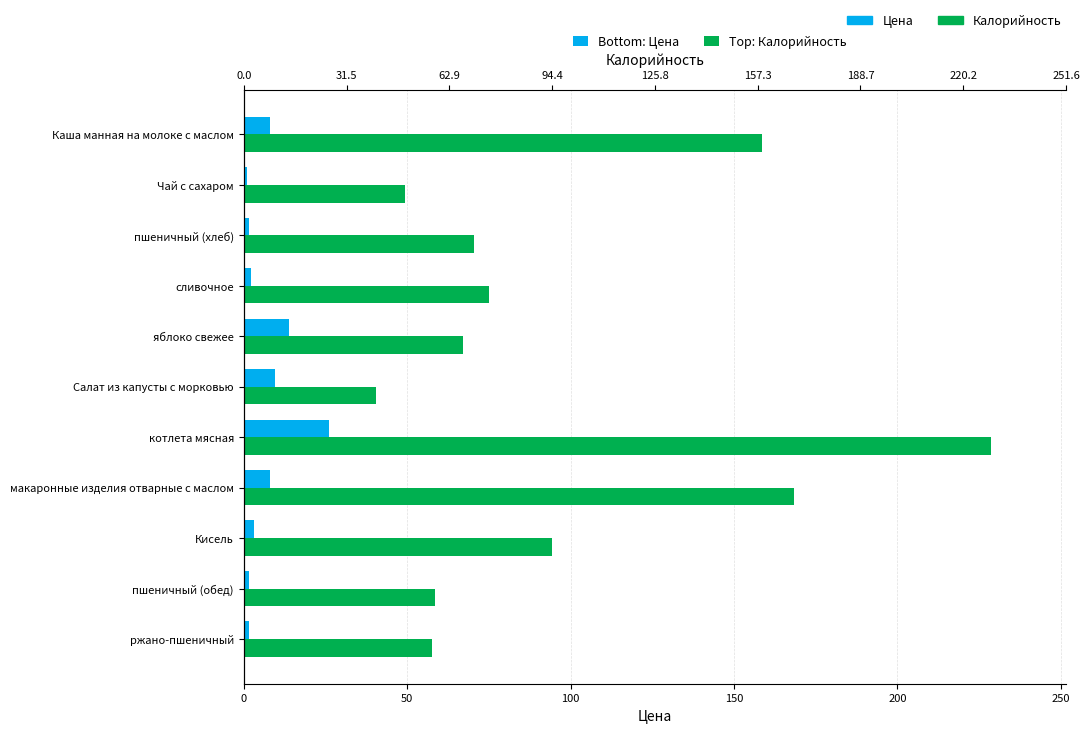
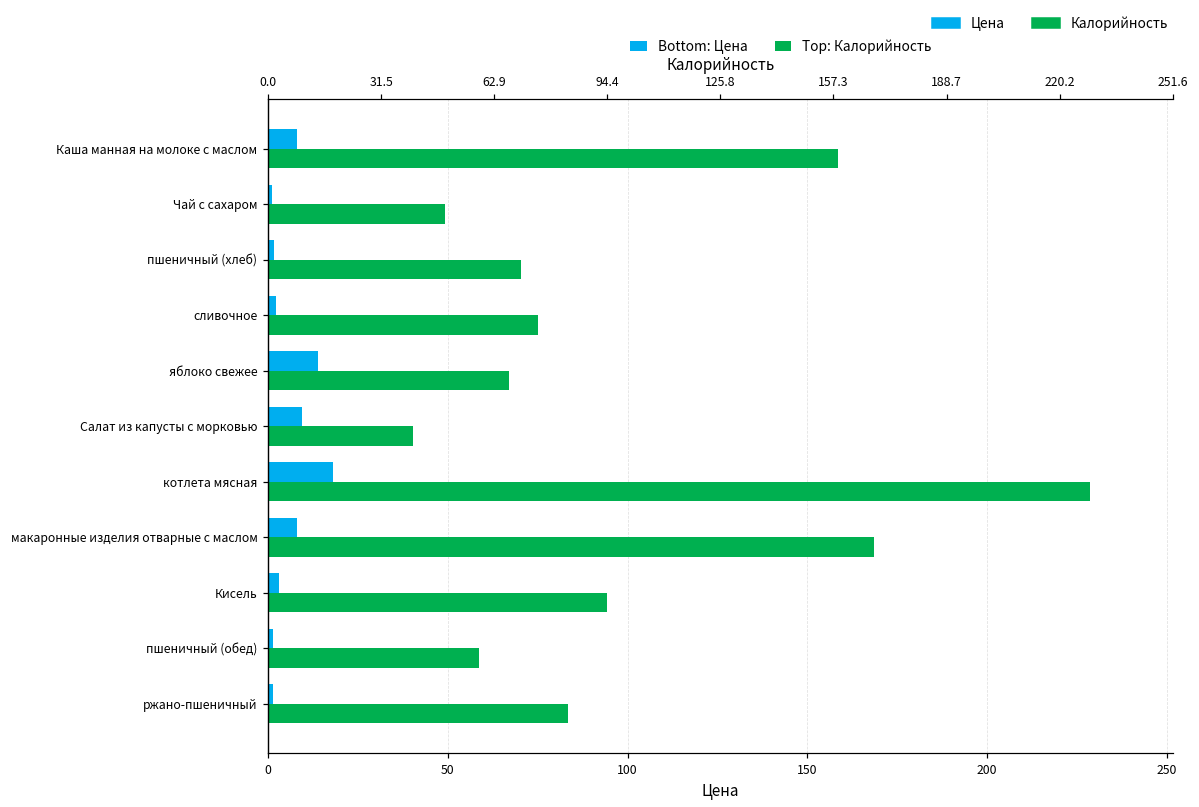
Цена, котлета мясная: 26 -> 18
Калорийность, ржано-пшеничный: 58 -> 83
